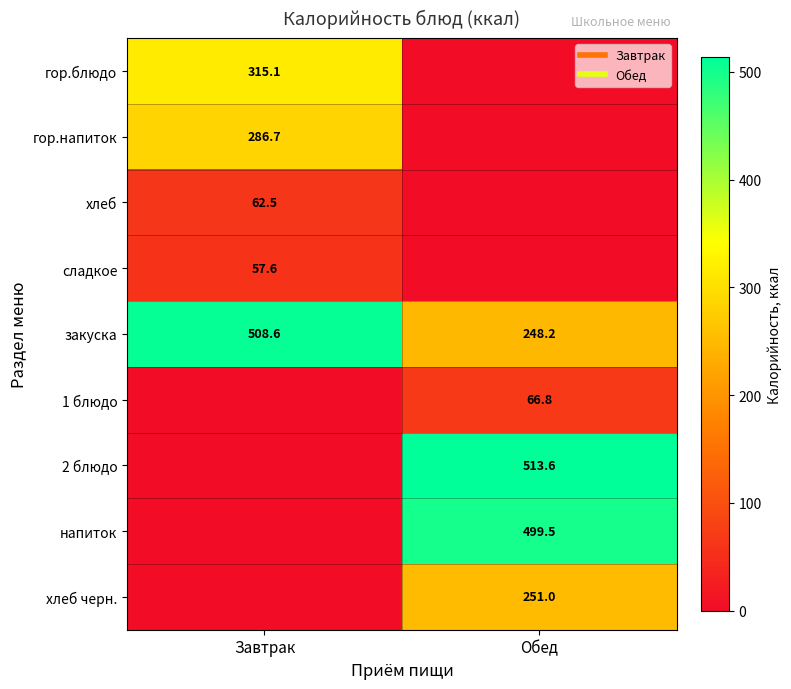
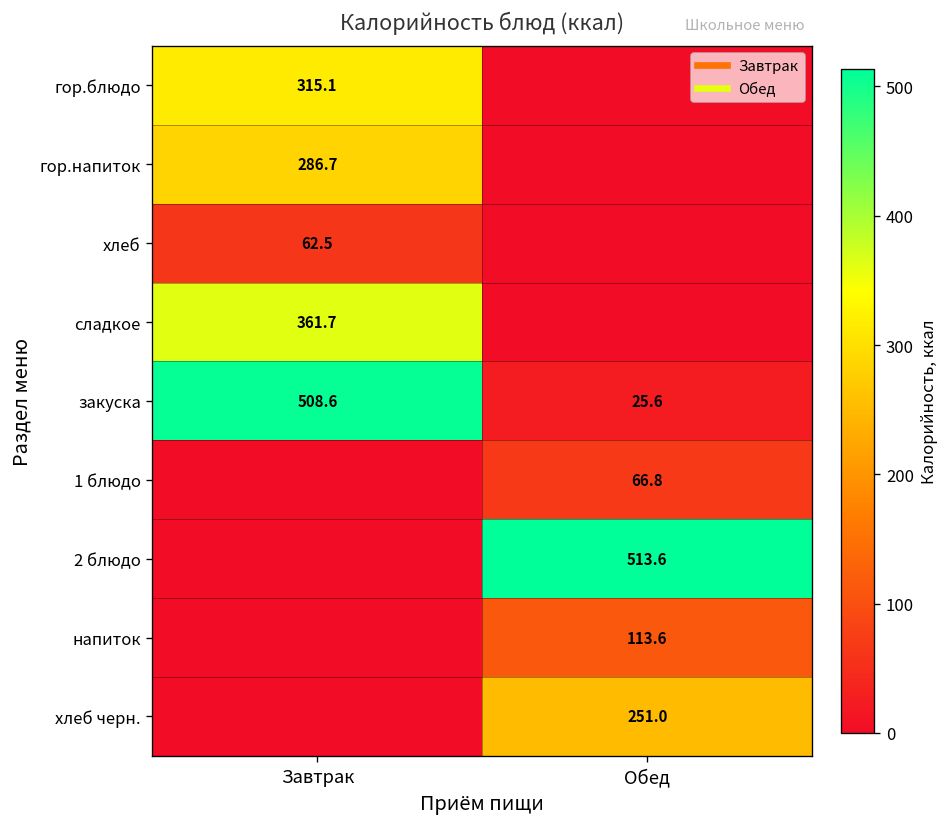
сладкое, Завтрак: 57.6 -> 361.7
закуска, Обед: 248.2 -> 25.6
напиток, Обед: 499.5 -> 113.6
